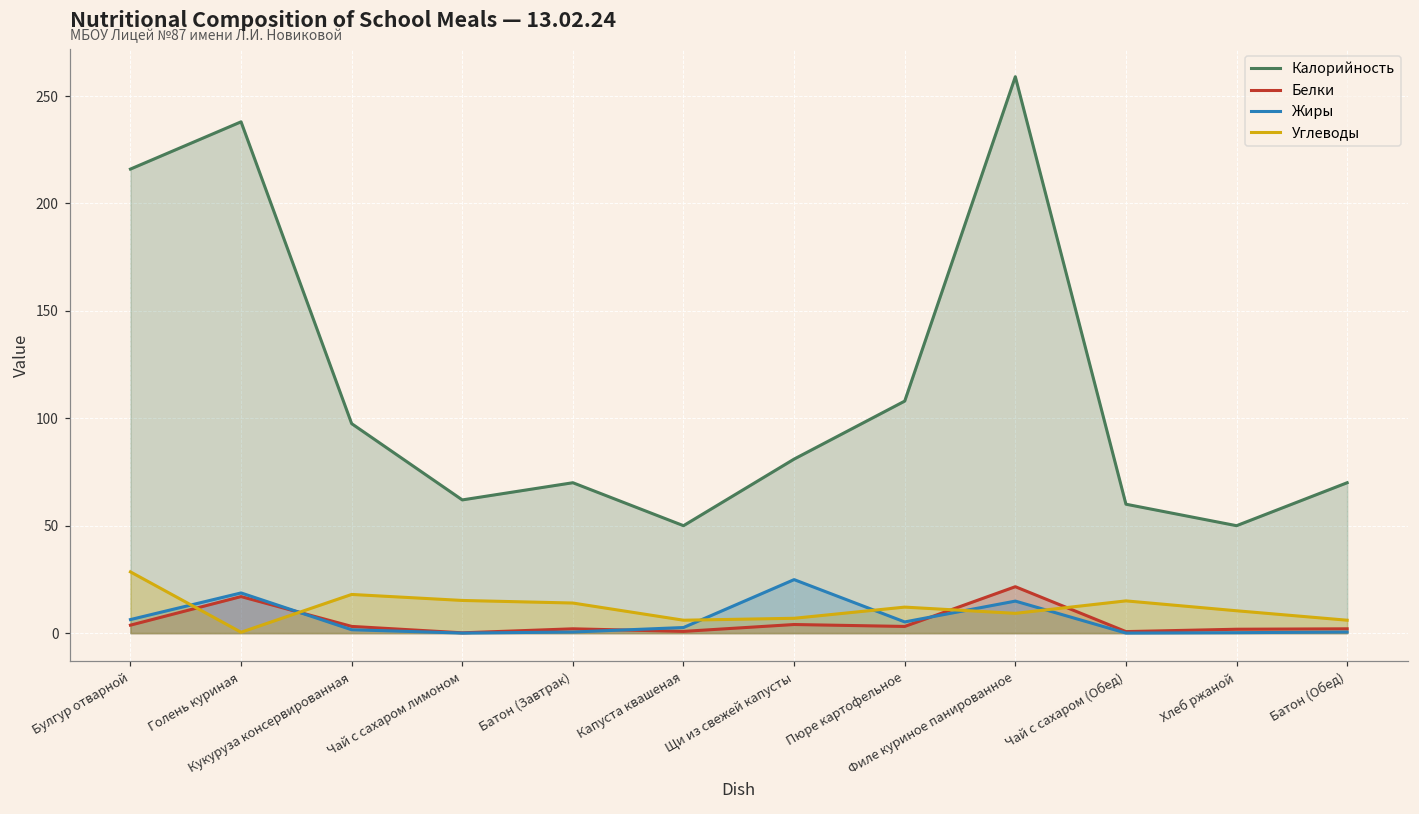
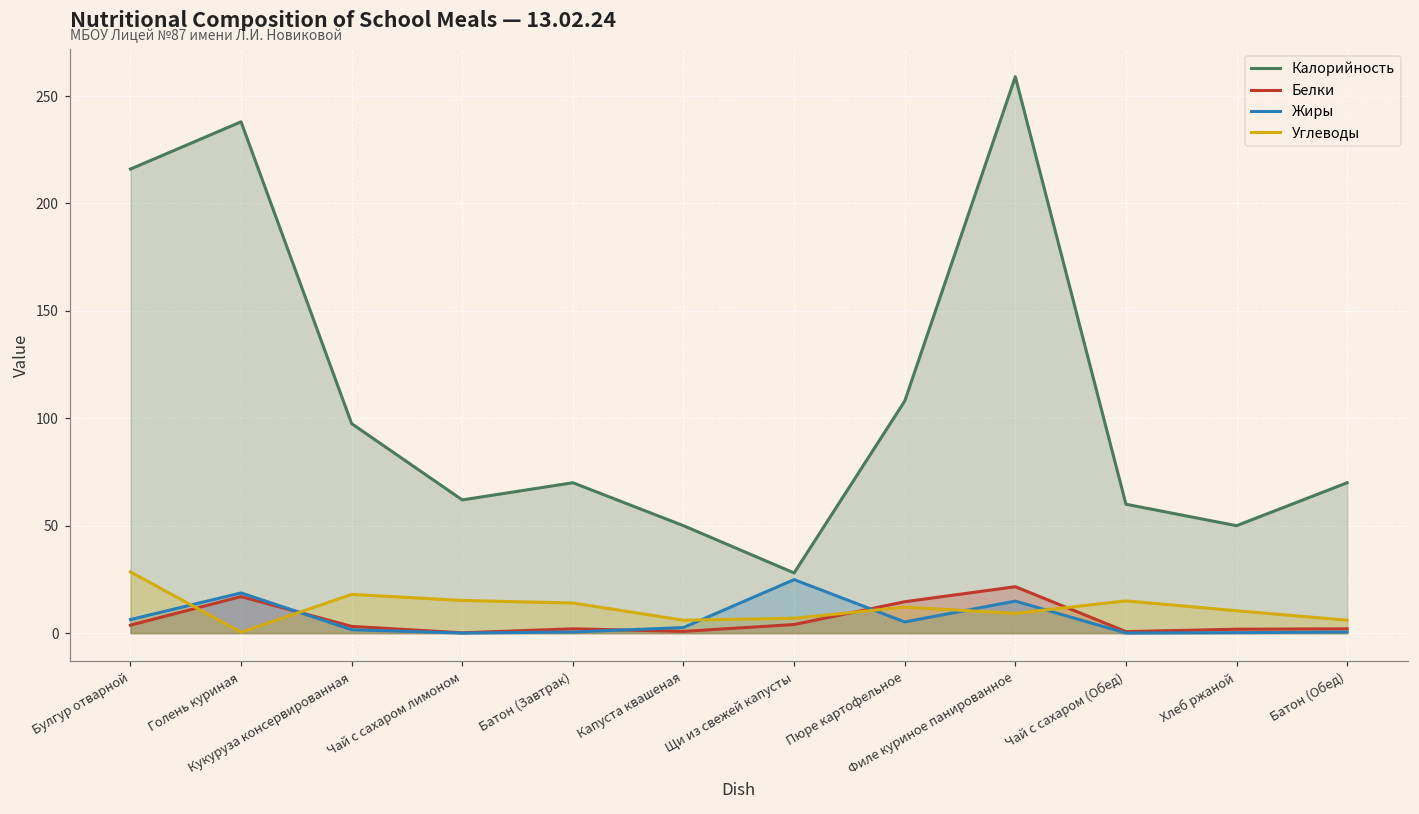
Калорийность, Щи из свежей капусты: 81 -> 28
Белки, Пюре картофельное: 3 -> 15
